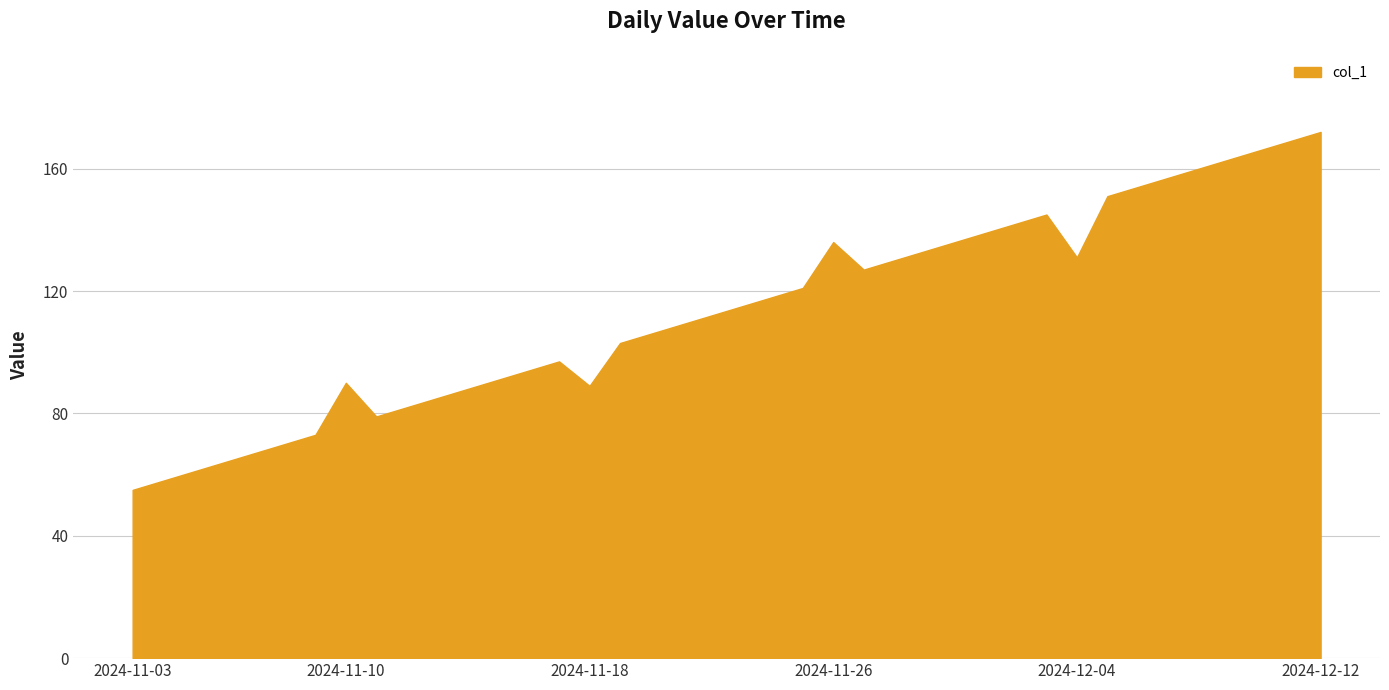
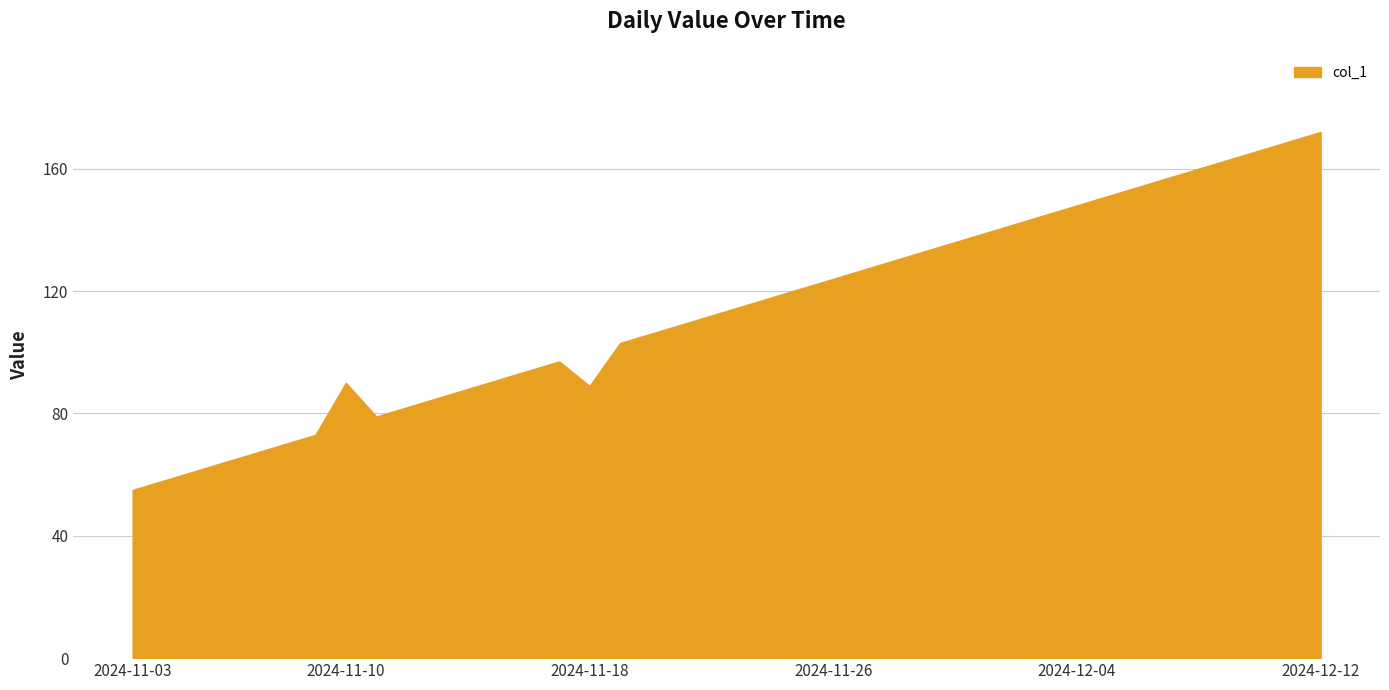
2024-11-26: 136 -> 124
2024-12-04: 131 -> 148
